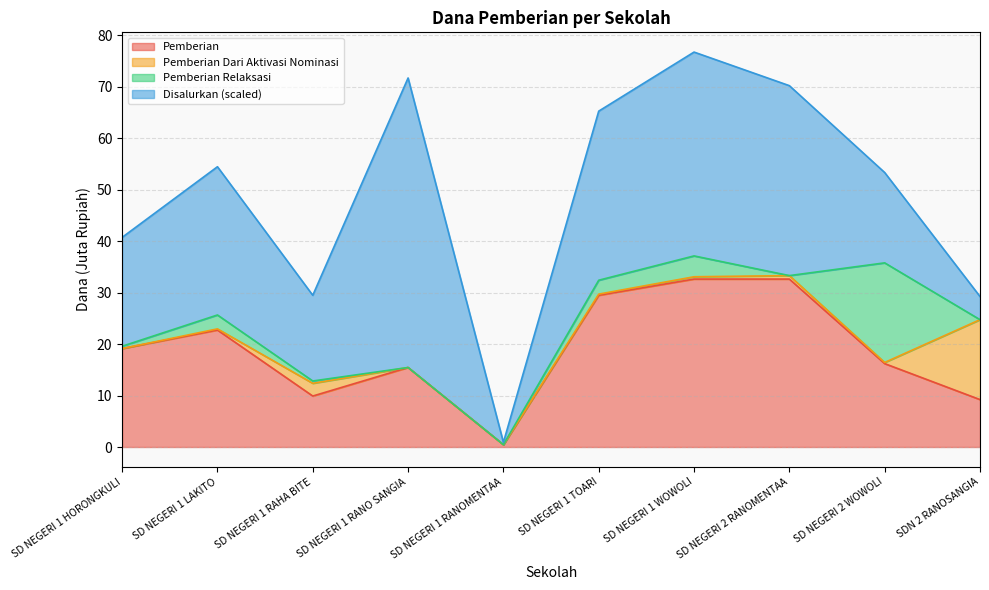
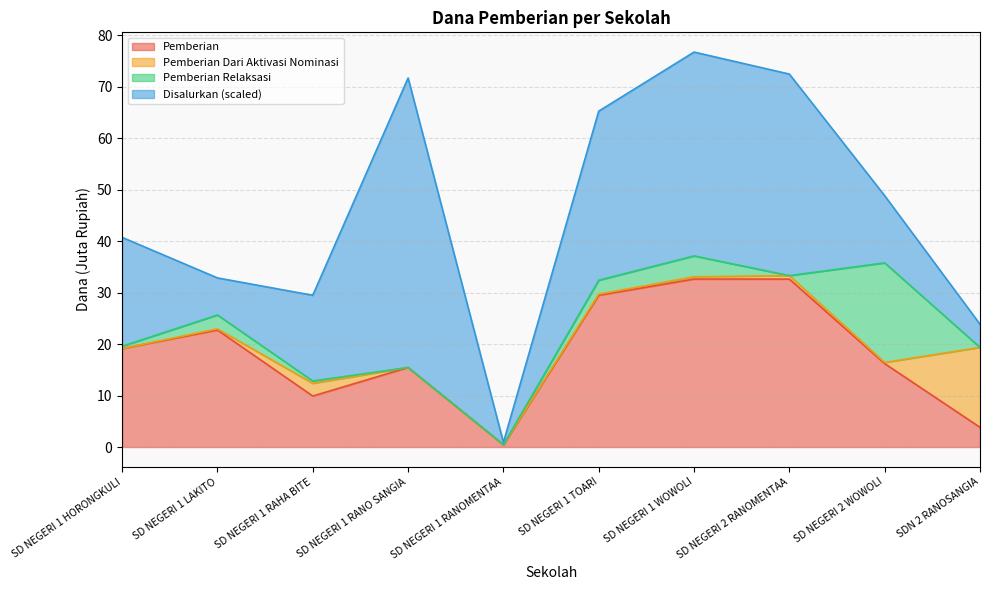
Disalurkan (scaled), SD NEGERI 1 LAKITO: 29 -> 7
Disalurkan (scaled), SD NEGERI 2 RANOMENTAA: 37 -> 39
Disalurkan (scaled), SD NEGERI 2 WOWOLI: 18 -> 13
Pemberian, SDN 2 RANOSANGIA: 9 -> 4
